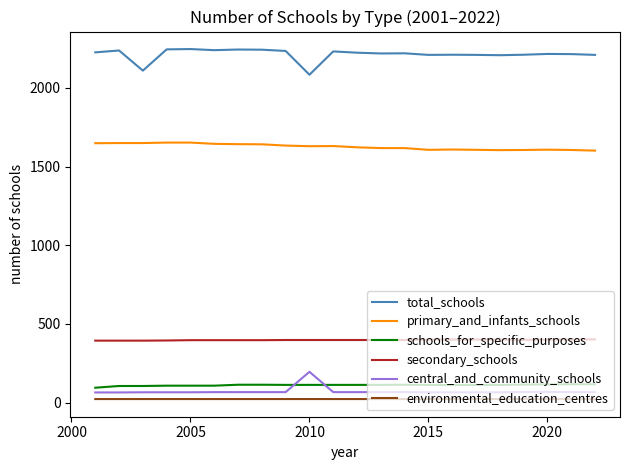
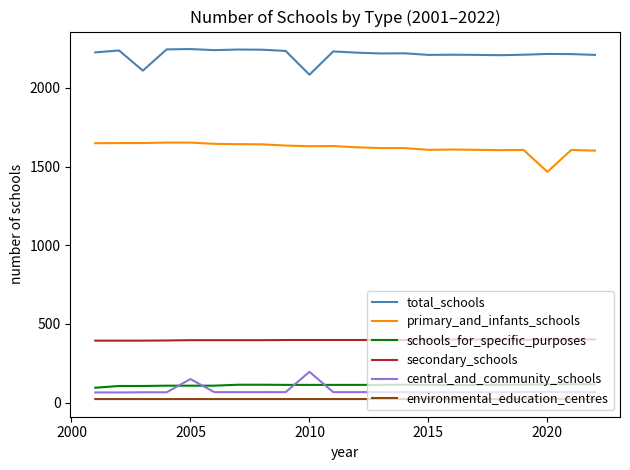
central_and_community_schools, 2005: 70 -> 150
primary_and_infants_schools, 2020: 1610 -> 1470
